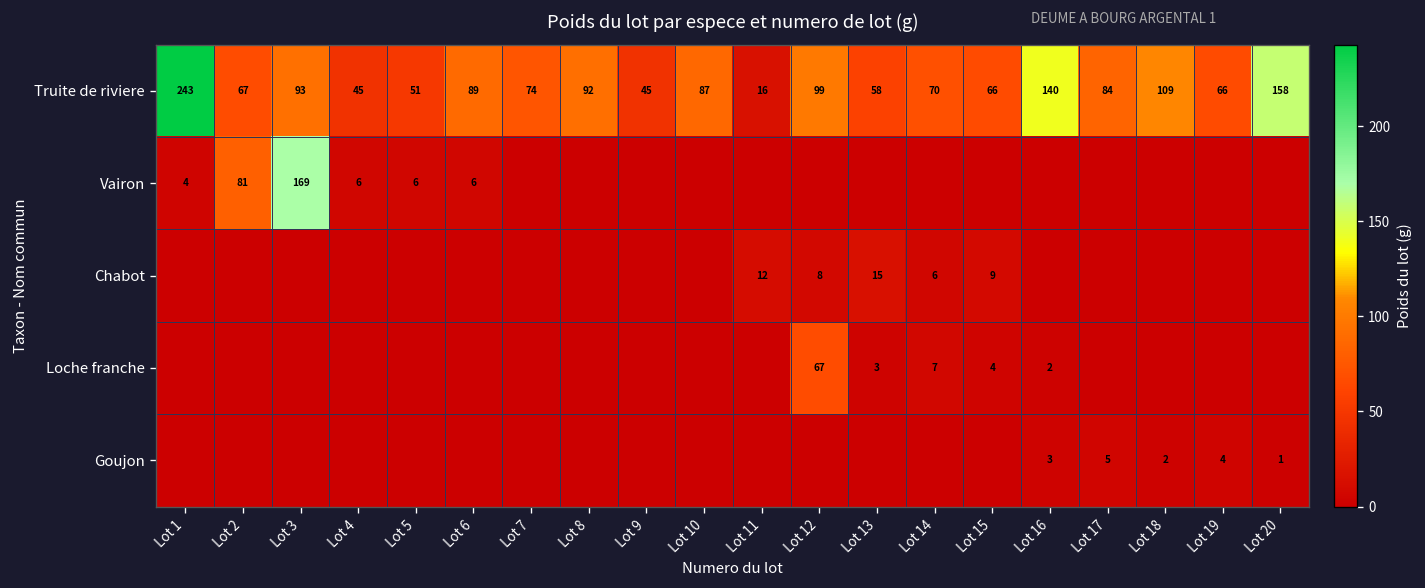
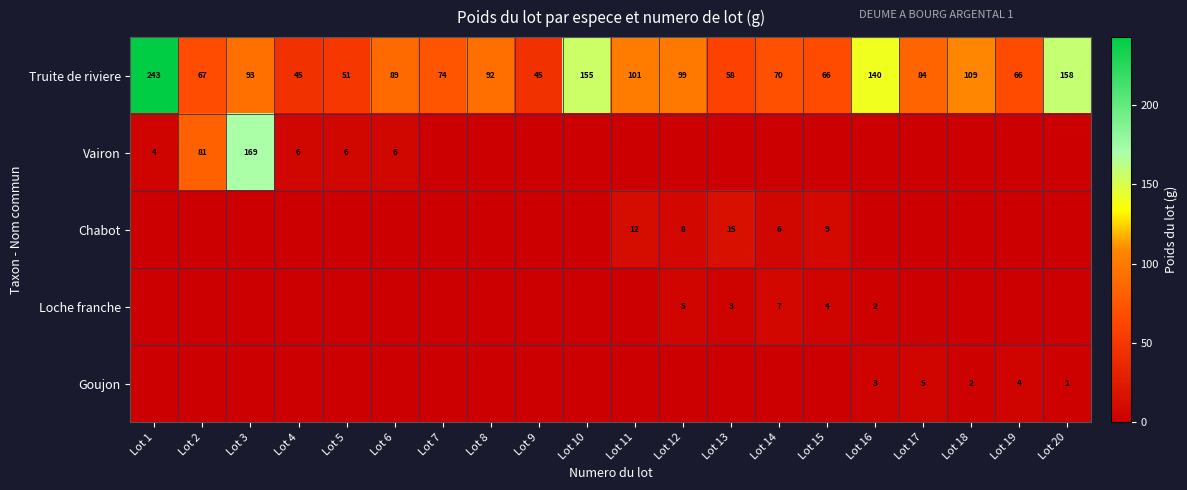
Truite de riviere, Lot 10: 87 -> 155
Truite de riviere, Lot 11: 16 -> 101
Loche franche, Lot 12: 67 -> 5
